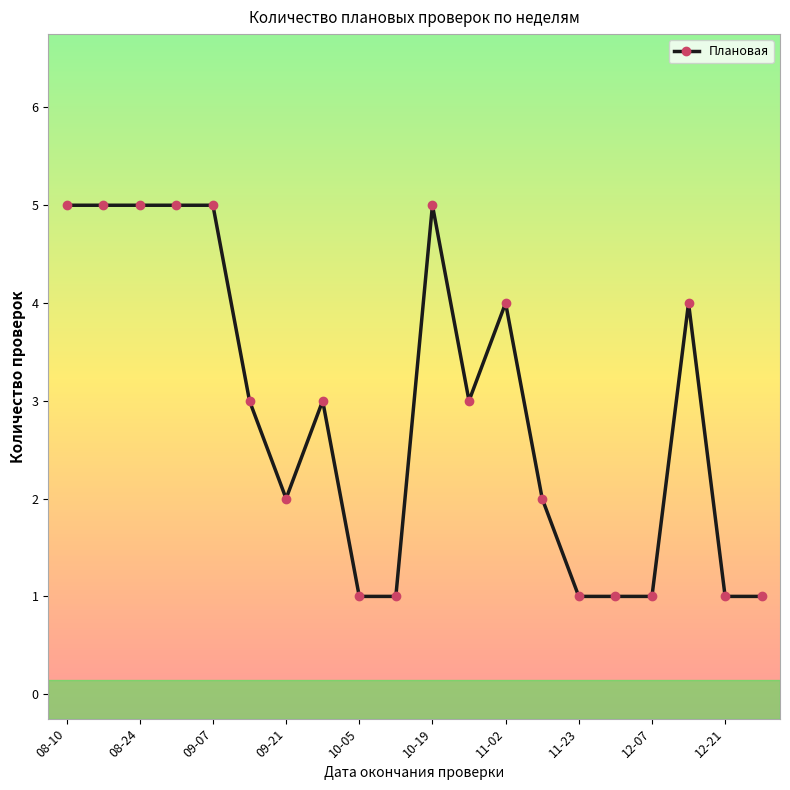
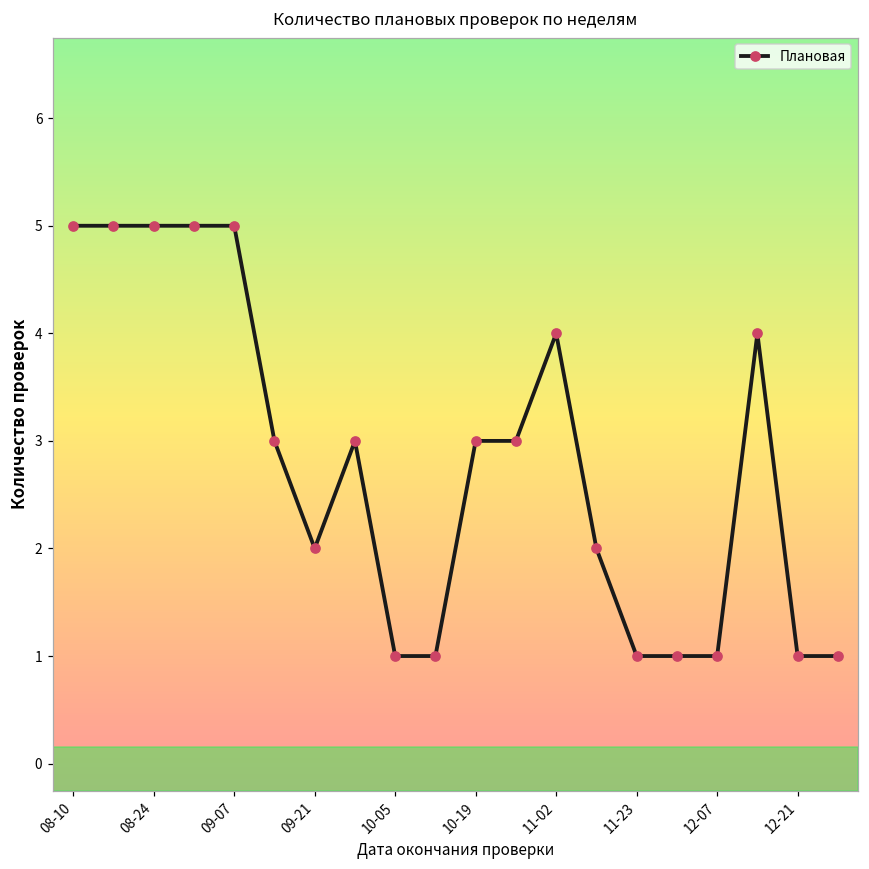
10-19: 5 -> 3
